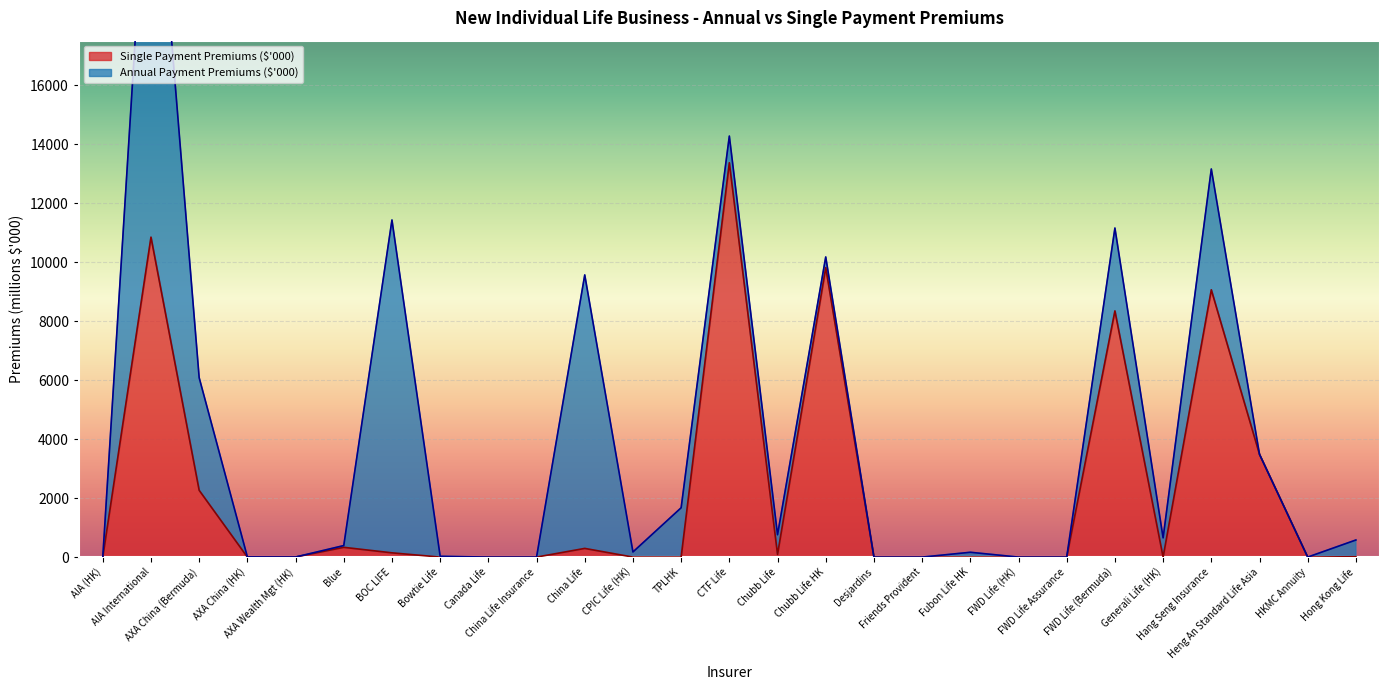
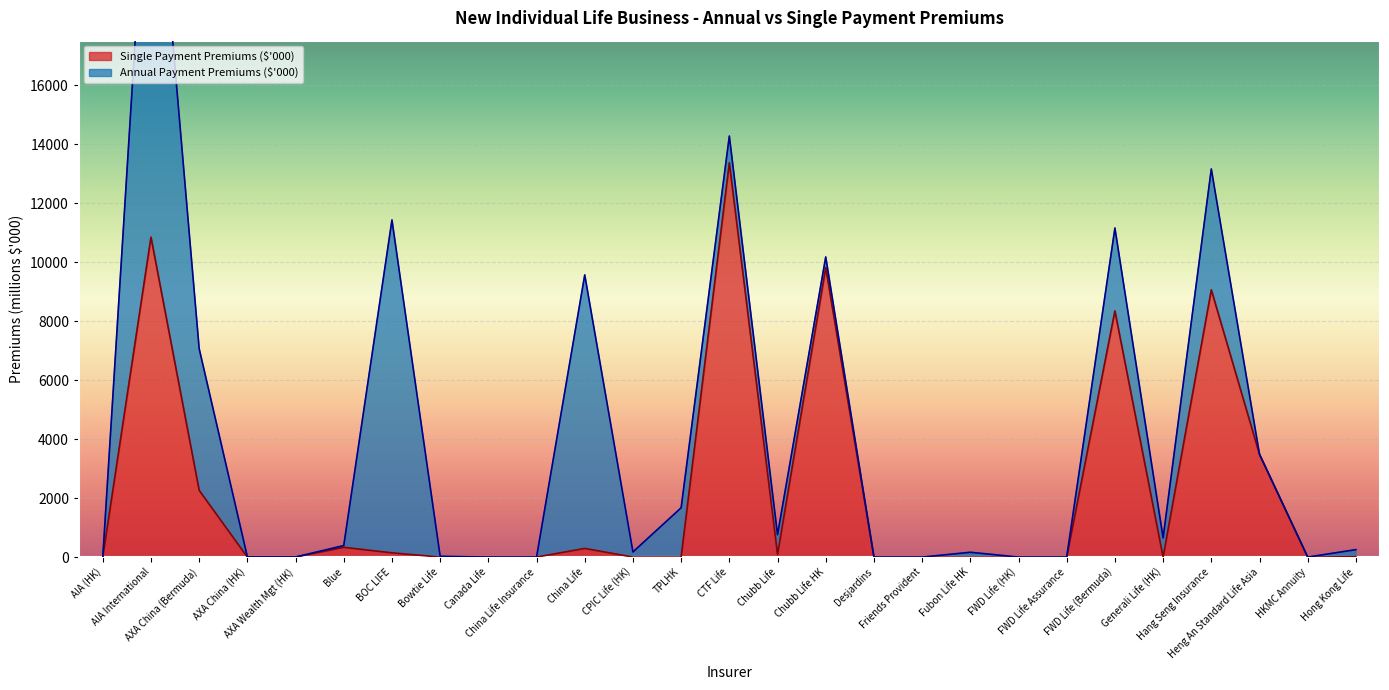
Annual Payment Premiums ($'000), AXA China (Bermuda): 3800 -> 4800
Annual Payment Premiums ($'000), Hong Kong Life: 600 -> 200
